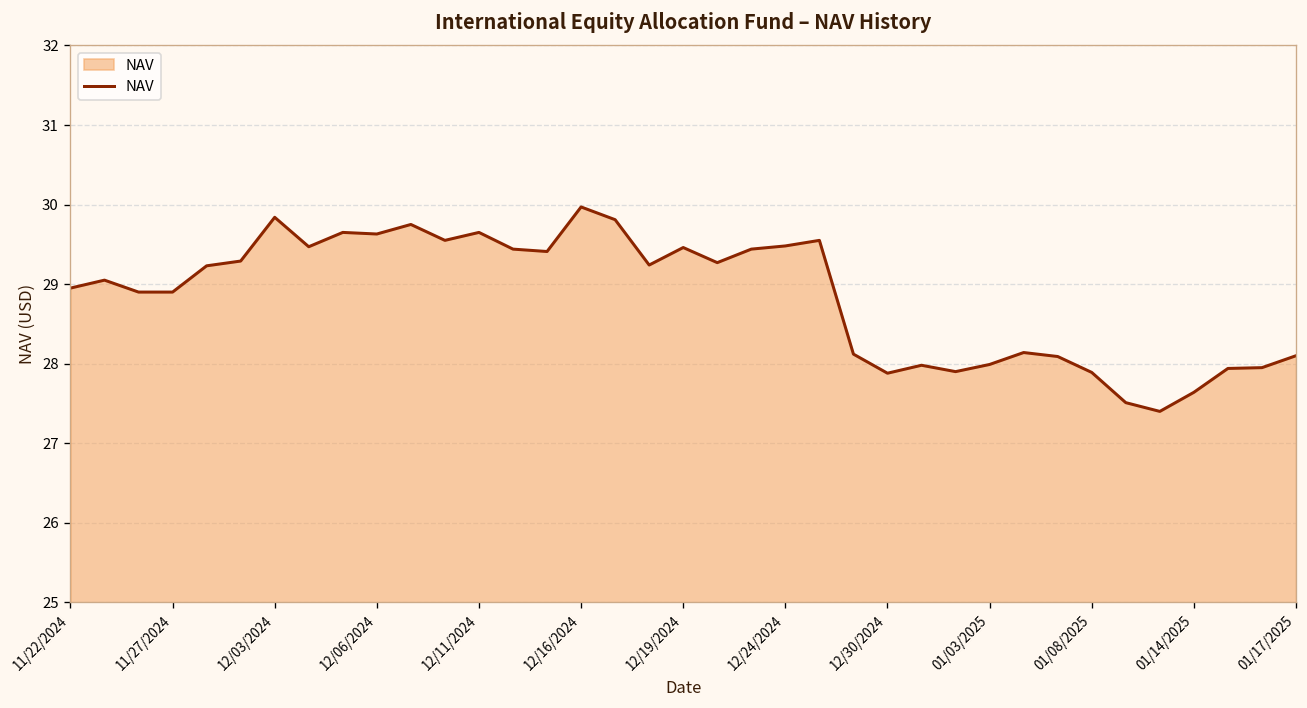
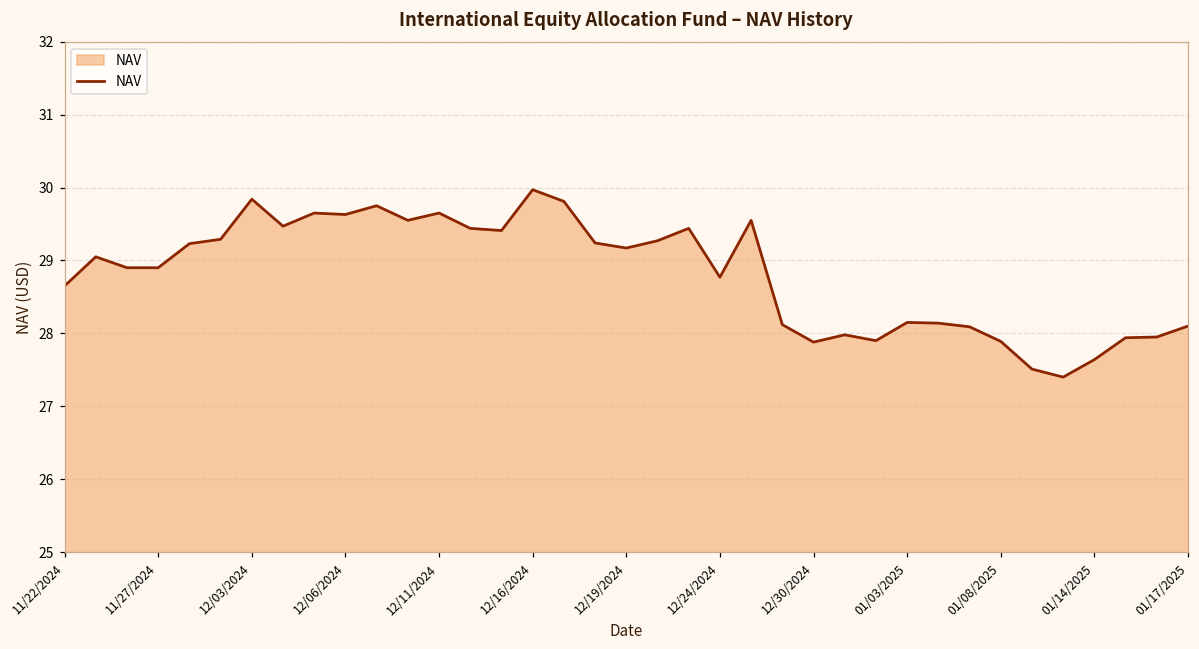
11/22/2024: 29.0 -> 28.7
12/19/2024: 29.5 -> 29.2
12/24/2024: 29.5 -> 28.8
01/03/2025: 28.0 -> 28.2
